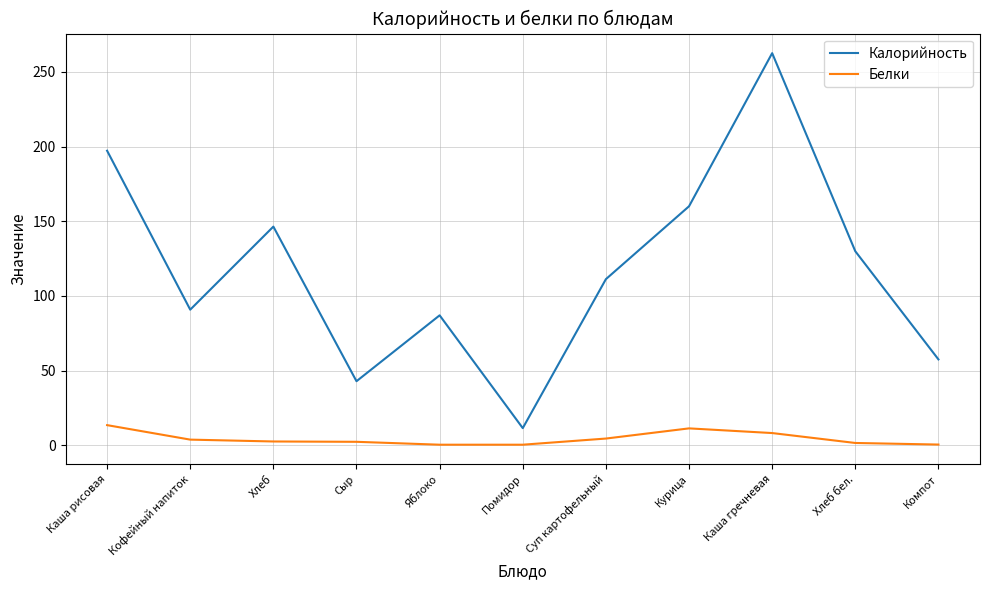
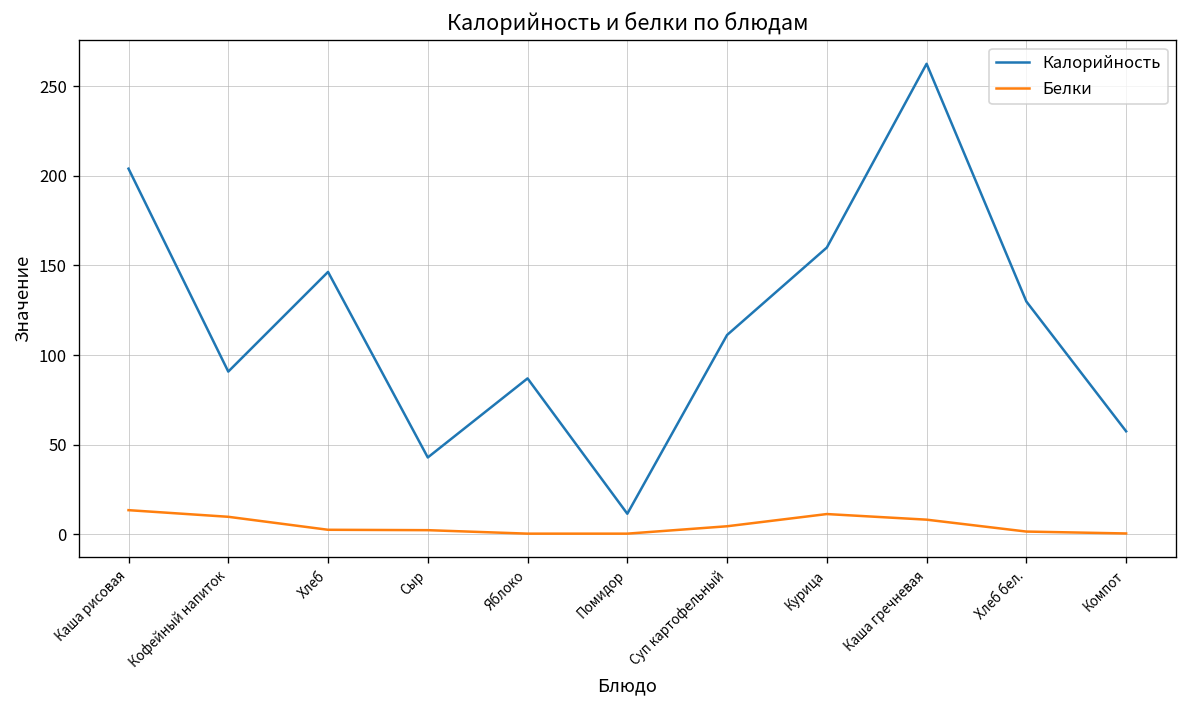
Калорийность, Каша рисовая: 197 -> 204
Белки, Кофейный напиток: 4 -> 10
